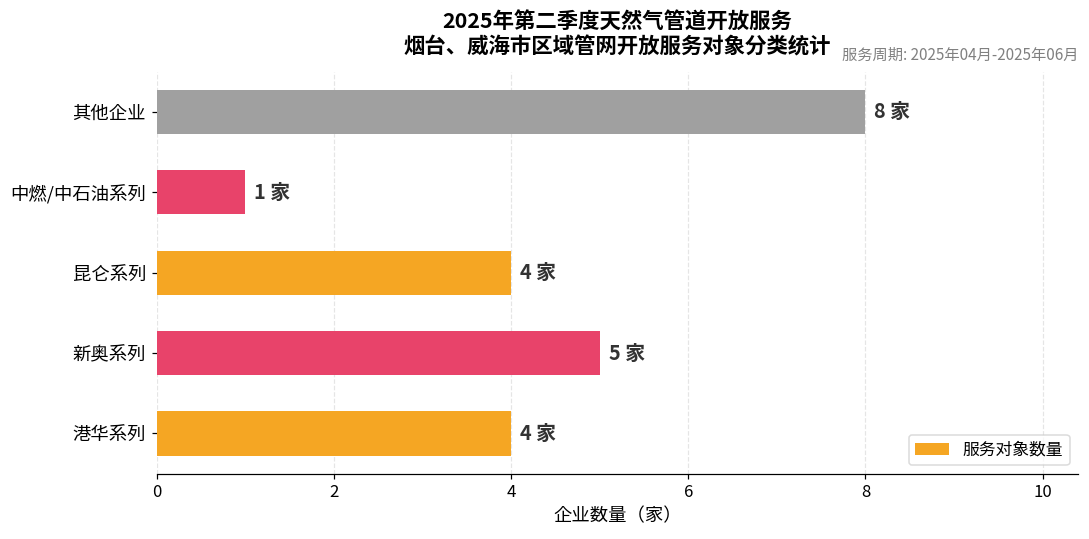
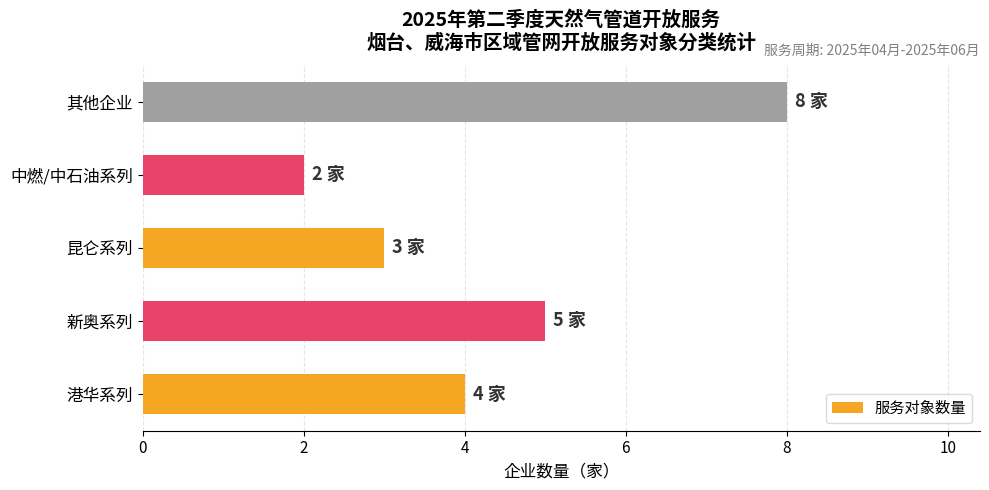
中燃/中石油系列: 1 -> 2
昆仑系列: 4 -> 3
